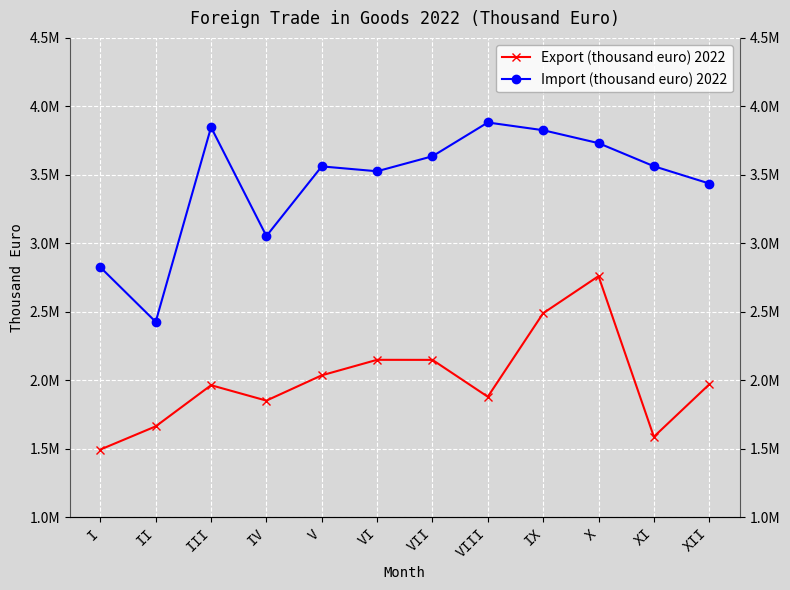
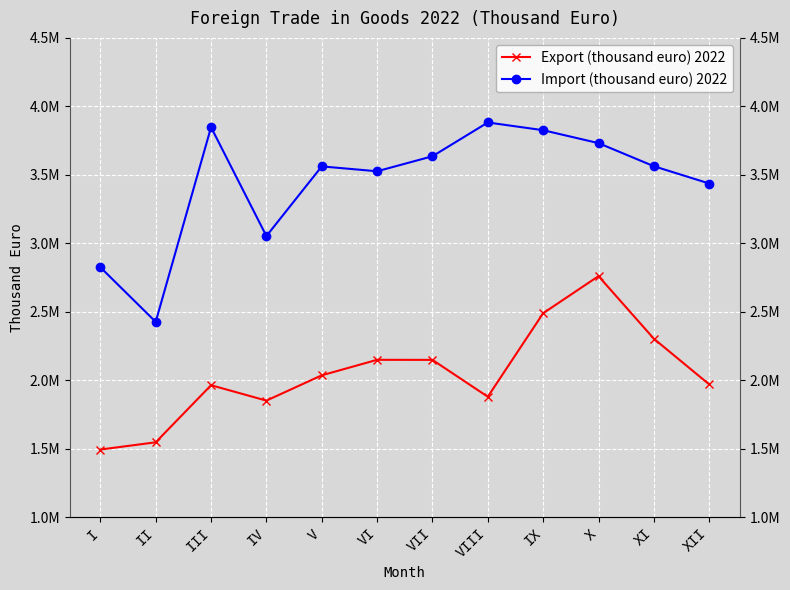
Export (thousand euro) 2022, II: 1660000 -> 1550000
Export (thousand euro) 2022, XI: 1590000 -> 2300000
